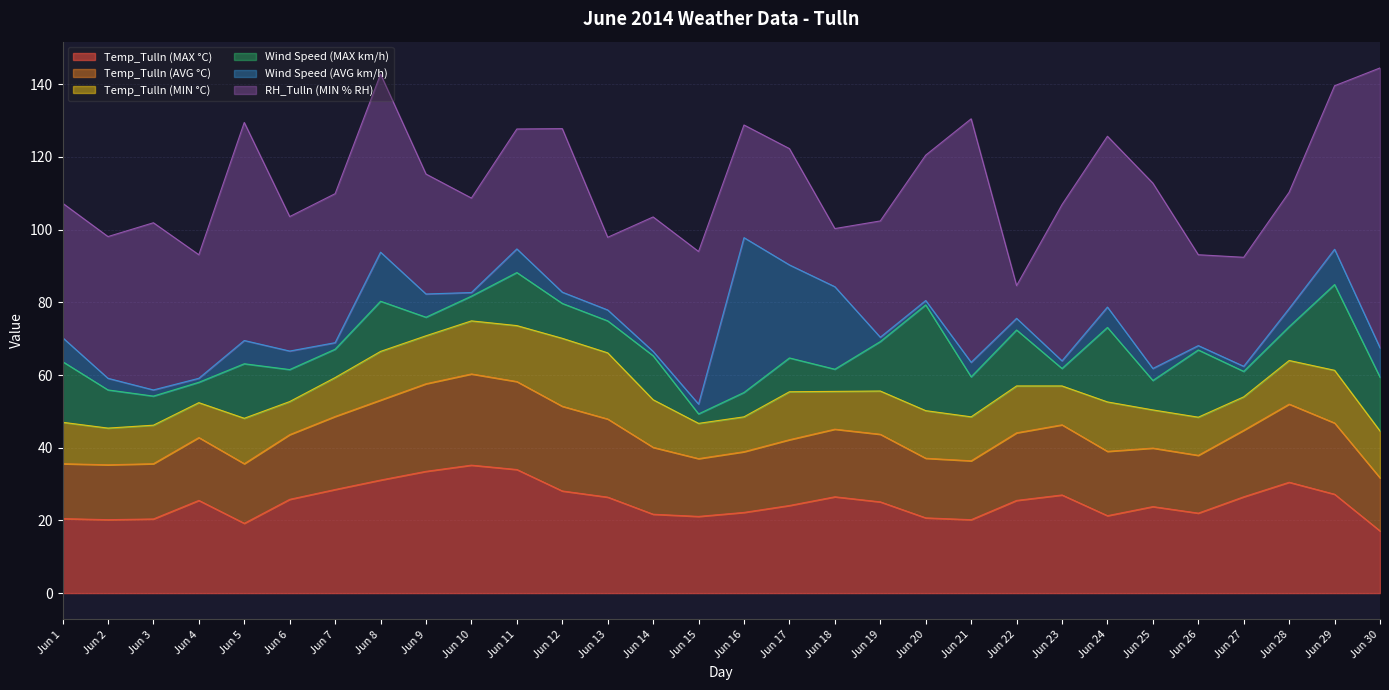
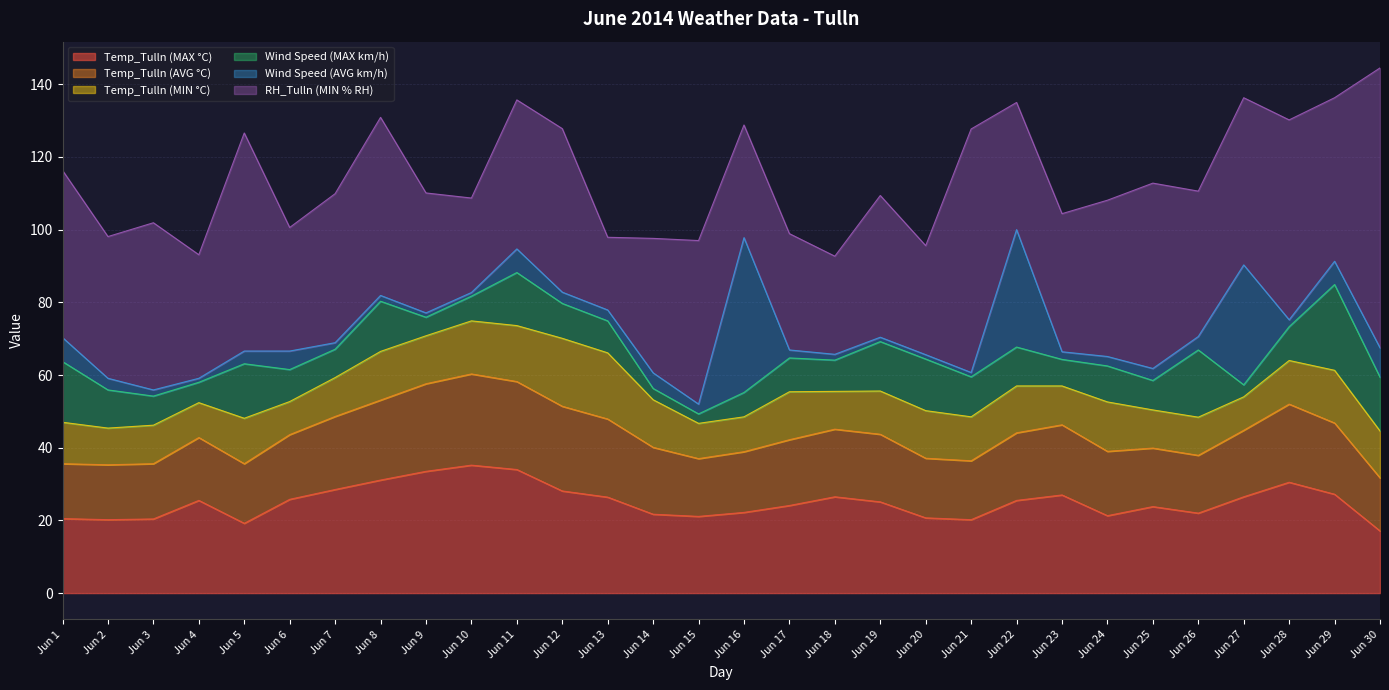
RH_Tulln (MIN % RH), Jun 1: 37 -> 46
Wind Speed (AVG km/h), Jun 5: 6 -> 4
RH_Tulln (MIN % RH), Jun 6: 37 -> 34
Wind Speed (AVG km/h), Jun 8: 14 -> 2
Wind Speed (AVG km/h), Jun 9: 6 -> 1
RH_Tulln (MIN % RH), Jun 11: 33 -> 41
Wind Speed (MAX km/h), Jun 14: 12 -> 3
Wind Speed (AVG km/h), Jun 14: 1 -> 4
RH_Tulln (MIN % RH), Jun 15: 42 -> 45
Wind Speed (AVG km/h), Jun 17: 26 -> 2
Wind Speed (MAX km/h), Jun 18: 6 -> 9
Wind Speed (AVG km/h), Jun 18: 23 -> 2
RH_Tulln (MIN % RH), Jun 18: 16 -> 27
RH_Tulln (MIN % RH), Jun 19: 32 -> 39
Wind Speed (MAX km/h), Jun 20: 29 -> 14
RH_Tulln (MIN % RH), Jun 20: 40 -> 30
Wind Speed (AVG km/h), Jun 21: 4 -> 1
Wind Speed (MAX km/h), Jun 22: 15 -> 11
Wind Speed (AVG km/h), Jun 22: 3 -> 32
RH_Tulln (MIN % RH), Jun 22: 9 -> 35
Wind Speed (MAX km/h), Jun 23: 5 -> 7
RH_Tulln (MIN % RH), Jun 23: 43 -> 38
Wind Speed (MAX km/h), Jun 24: 20 -> 10
Wind Speed (AVG km/h), Jun 24: 6 -> 3
RH_Tulln (MIN % RH), Jun 24: 47 -> 43
Wind Speed (AVG km/h), Jun 26: 1 -> 4
RH_Tulln (MIN % RH), Jun 26: 25 -> 40
Wind Speed (MAX km/h), Jun 27: 7 -> 3
Wind Speed (AVG km/h), Jun 27: 1 -> 33
RH_Tulln (MIN % RH), Jun 27: 30 -> 46
Wind Speed (AVG km/h), Jun 28: 5 -> 2
RH_Tulln (MIN % RH), Jun 28: 32 -> 55
Wind Speed (AVG km/h), Jun 29: 10 -> 6
